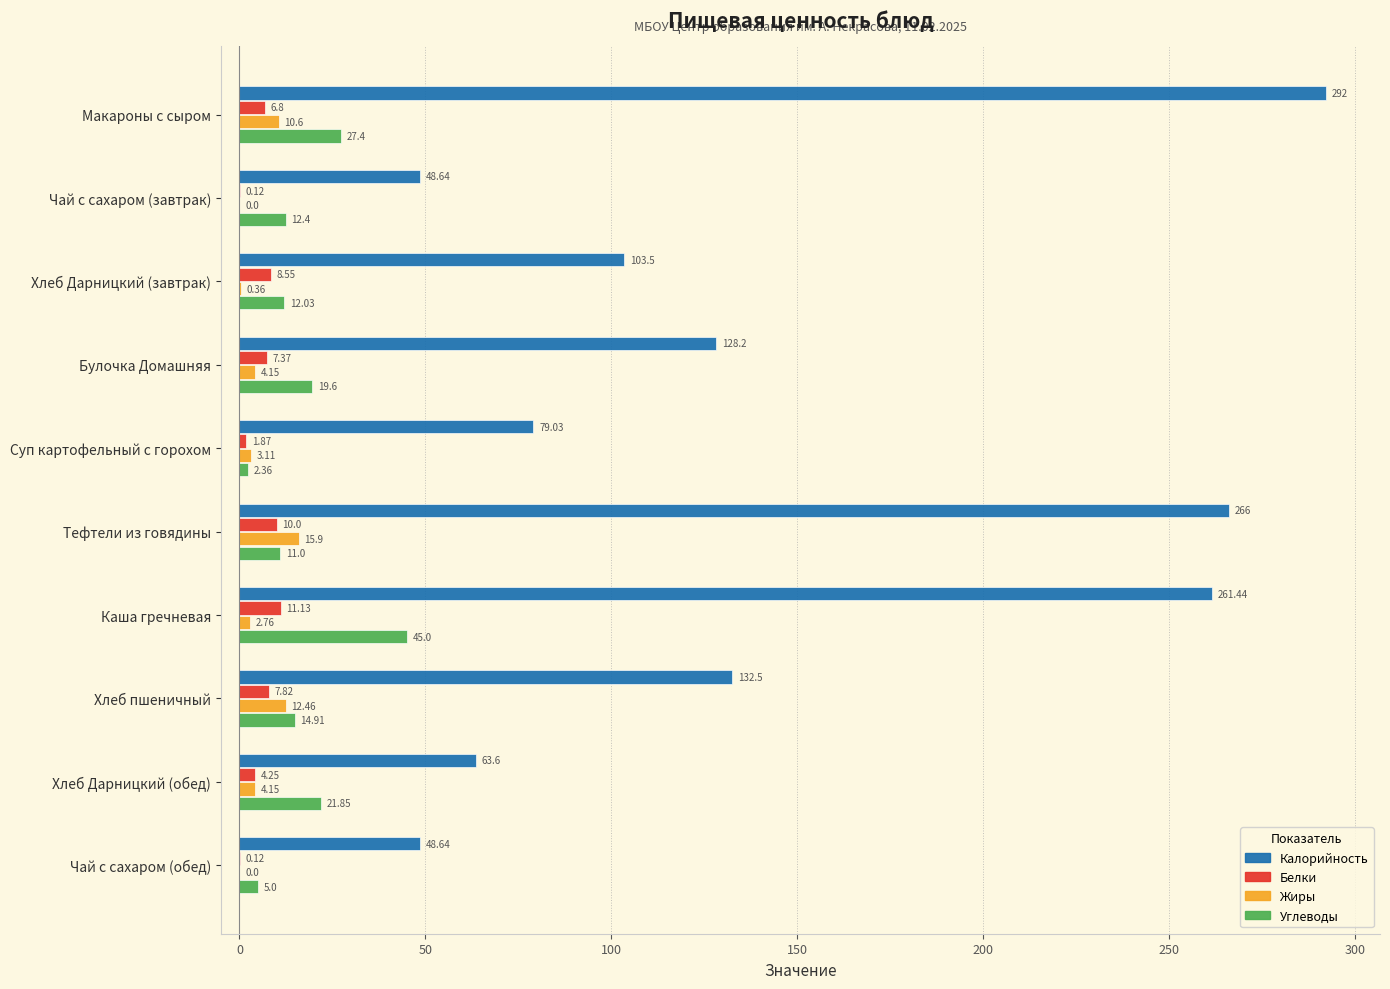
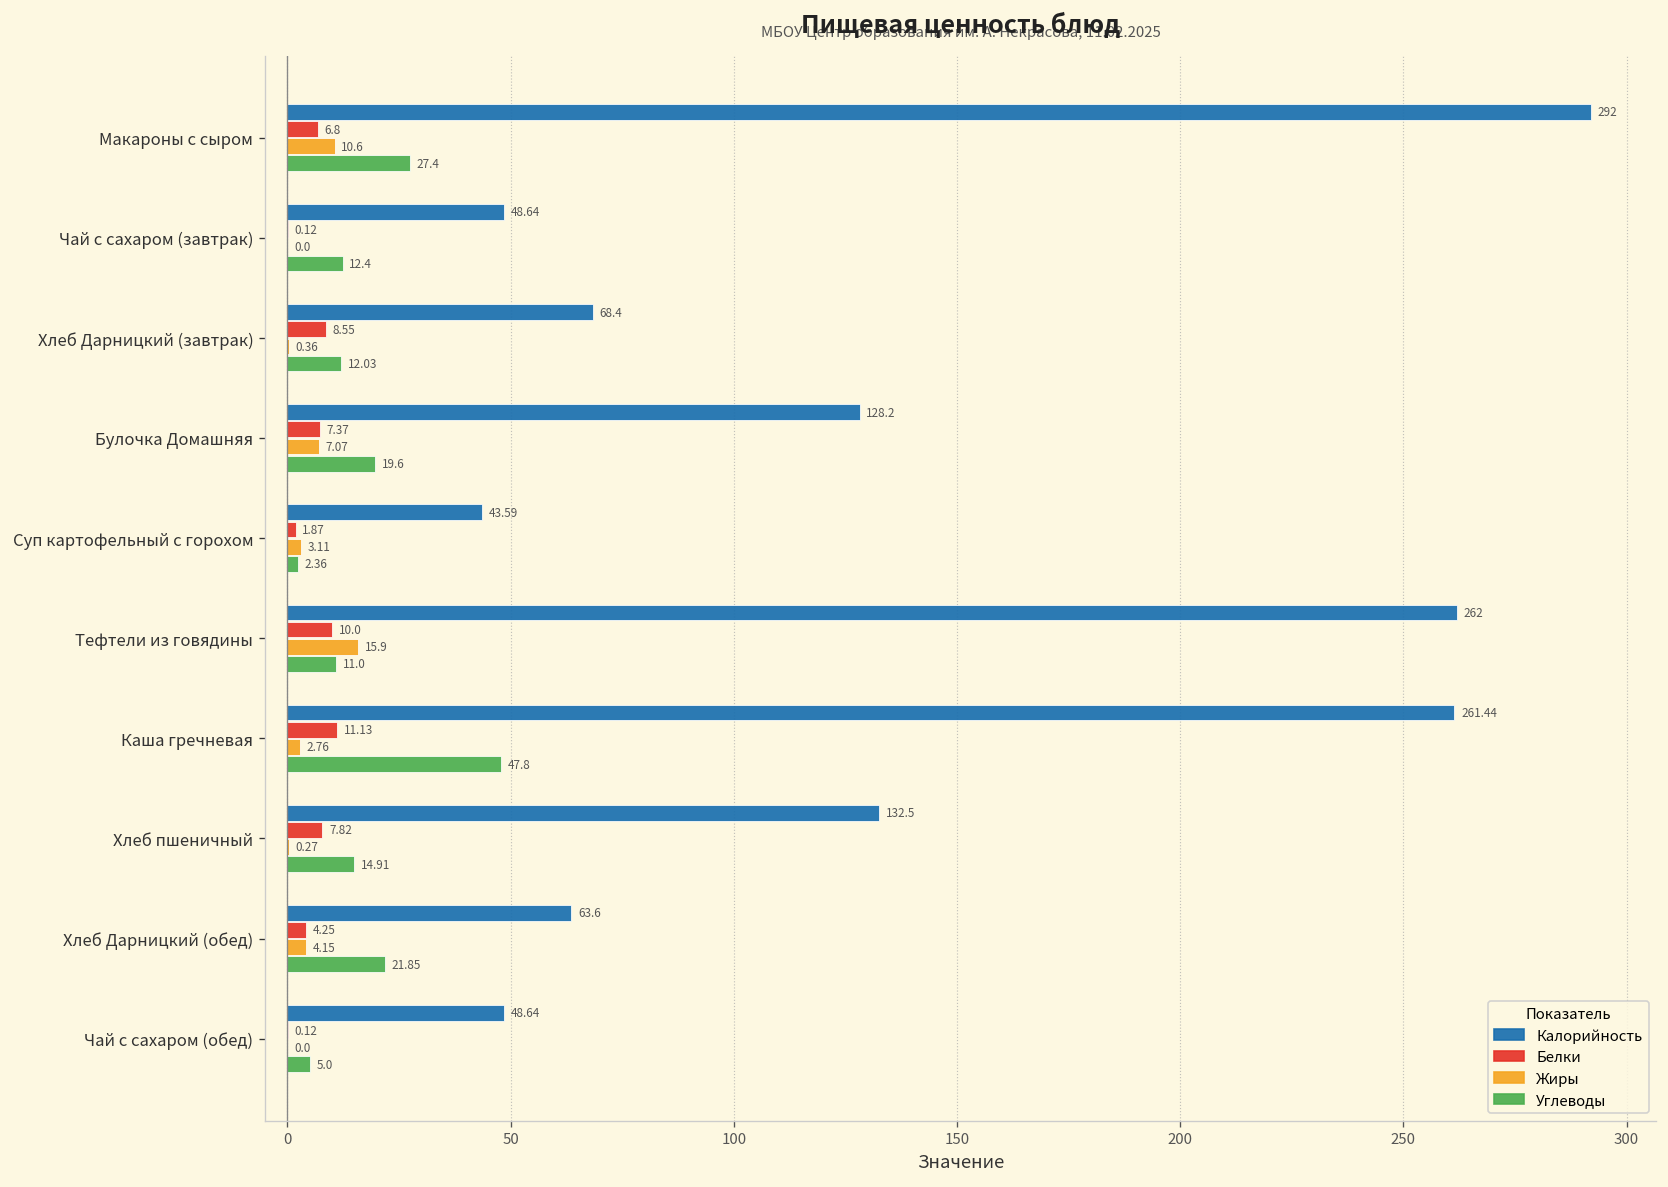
Калорийность, Хлеб Дарницкий (завтрак): 103.5 -> 68.4
Жиры, Булочка Домашняя: 4.15 -> 7.07
Калорийность, Суп картофельный с горохом: 79.03 -> 43.59
Калорийность, Тефтели из говядины: 266 -> 262
Углеводы, Каша гречневая: 45.0 -> 47.8
Жиры, Хлеб пшеничный: 12.46 -> 0.27
